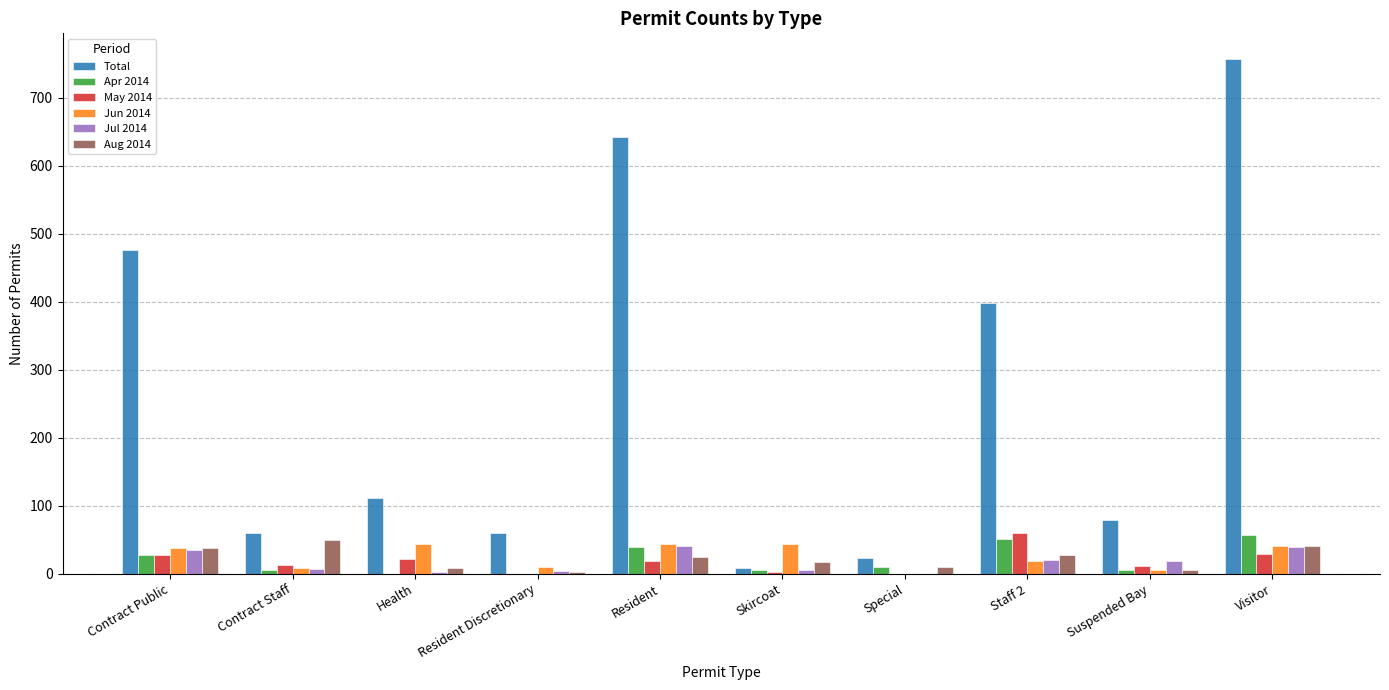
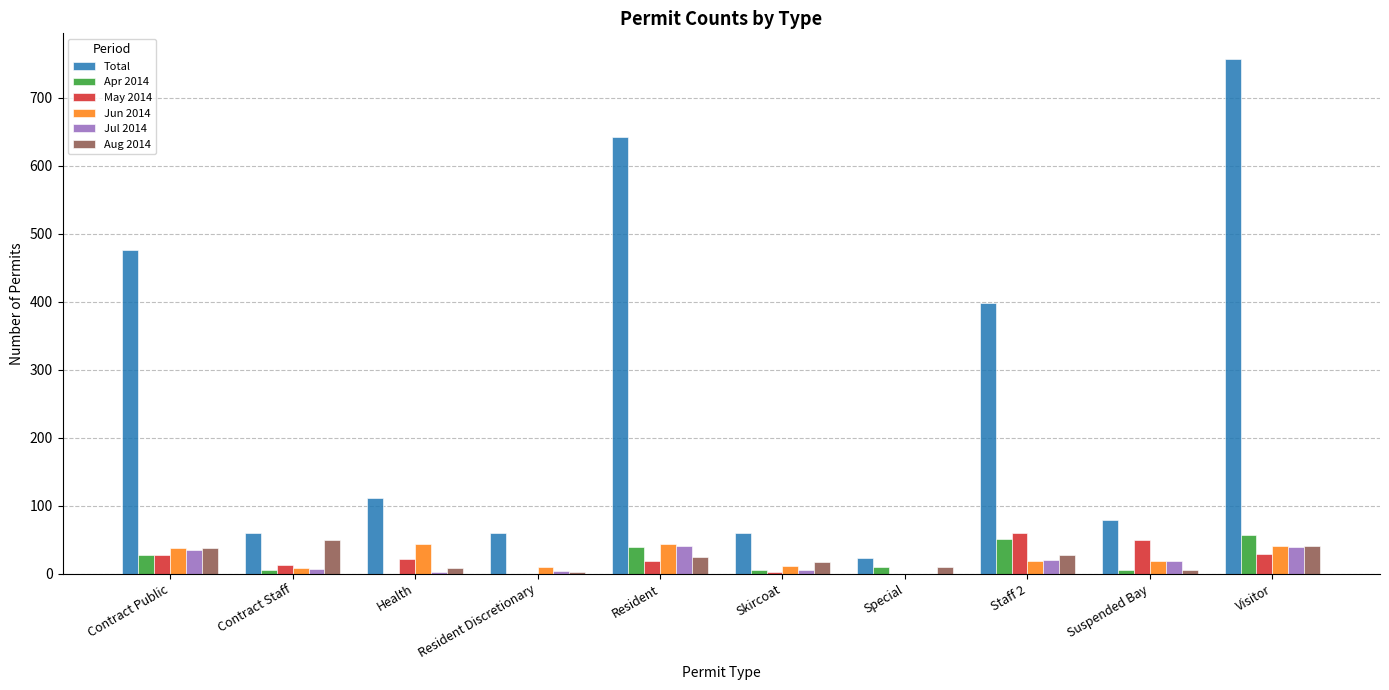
Total, Skircoat: 10 -> 60
Jun 2014, Skircoat: 40 -> 10
May 2014, Suspended Bay: 10 -> 50
Jun 2014, Suspended Bay: 10 -> 20
